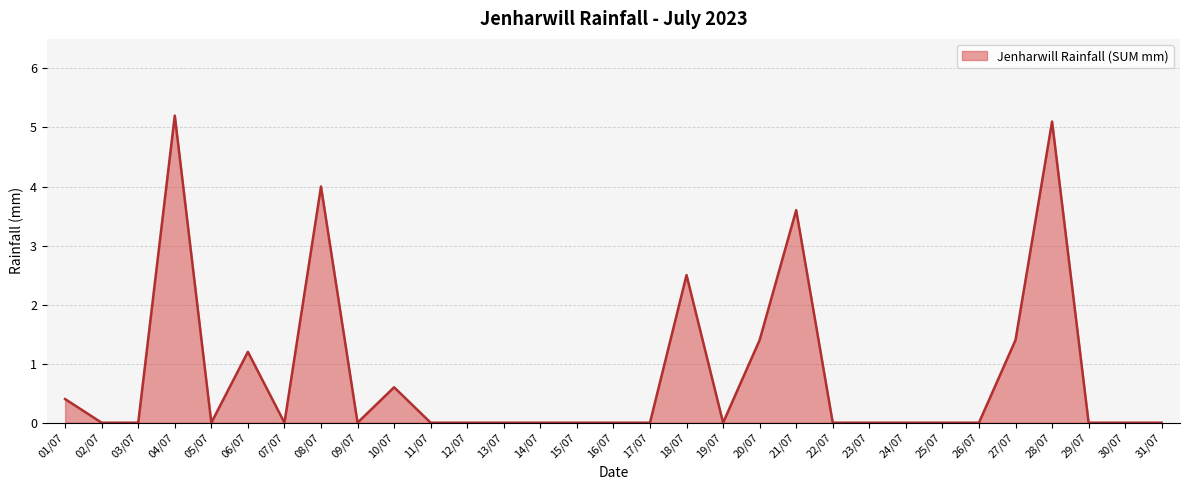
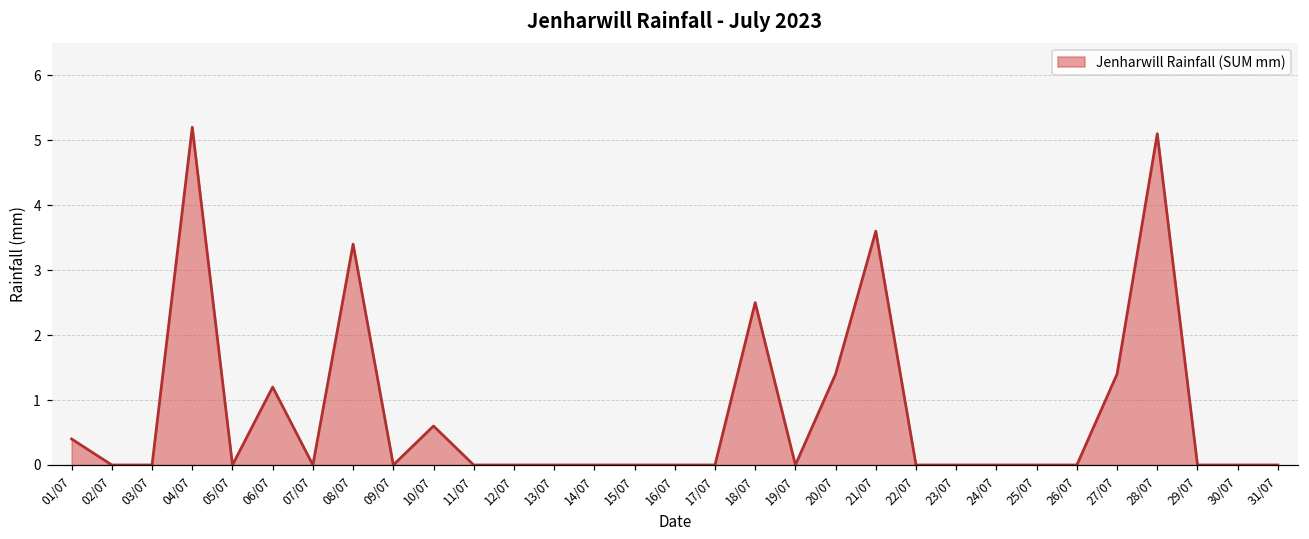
08/07: 4.0 -> 3.4
